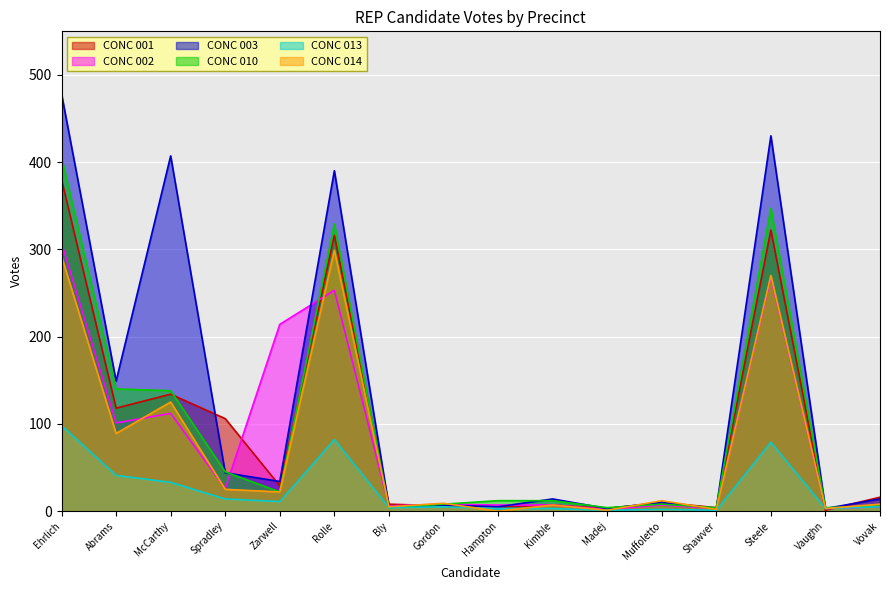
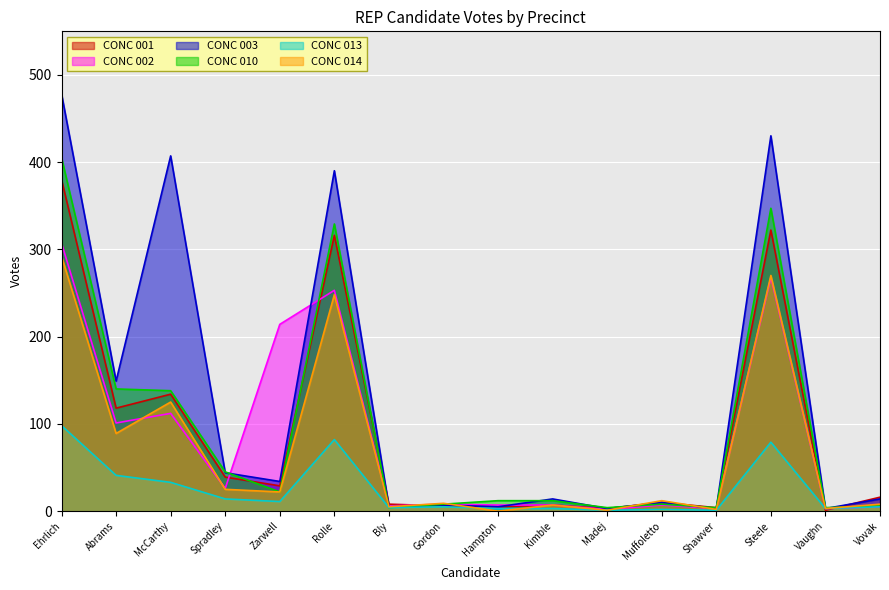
CONC 001, Spradley: 110 -> 40
CONC 014, Rolle: 300 -> 250
